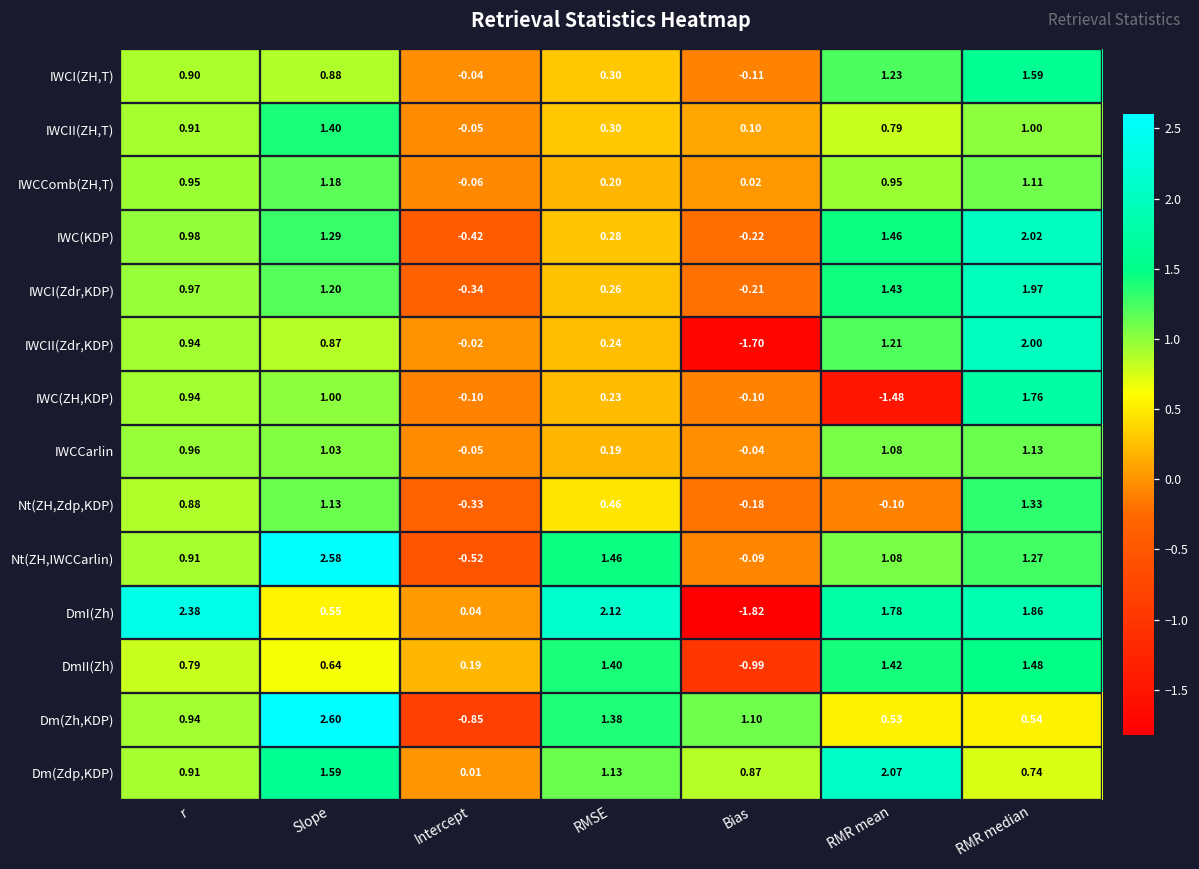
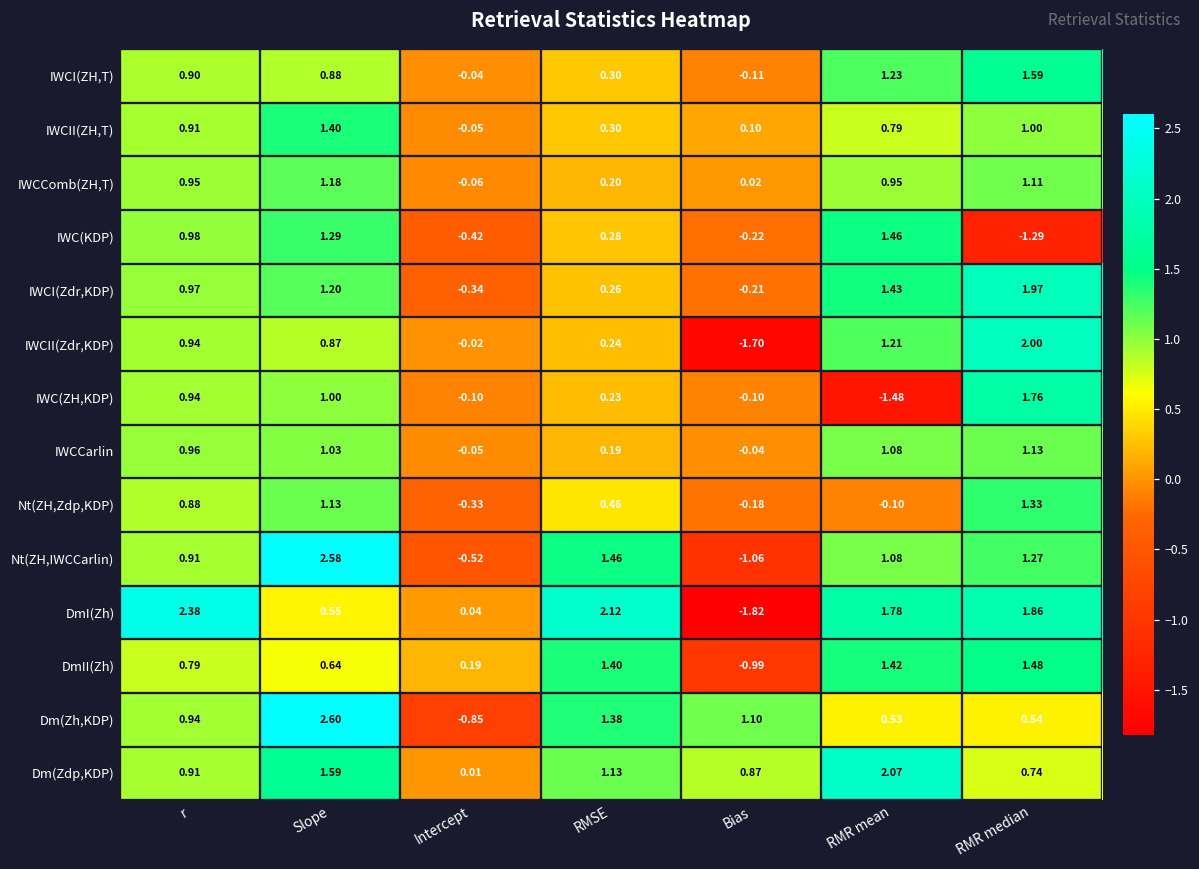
IWC(KDP), RMR median: 2.02 -> -1.29
Nt(ZH,IWCCarlin), Bias: -0.09 -> -1.06
